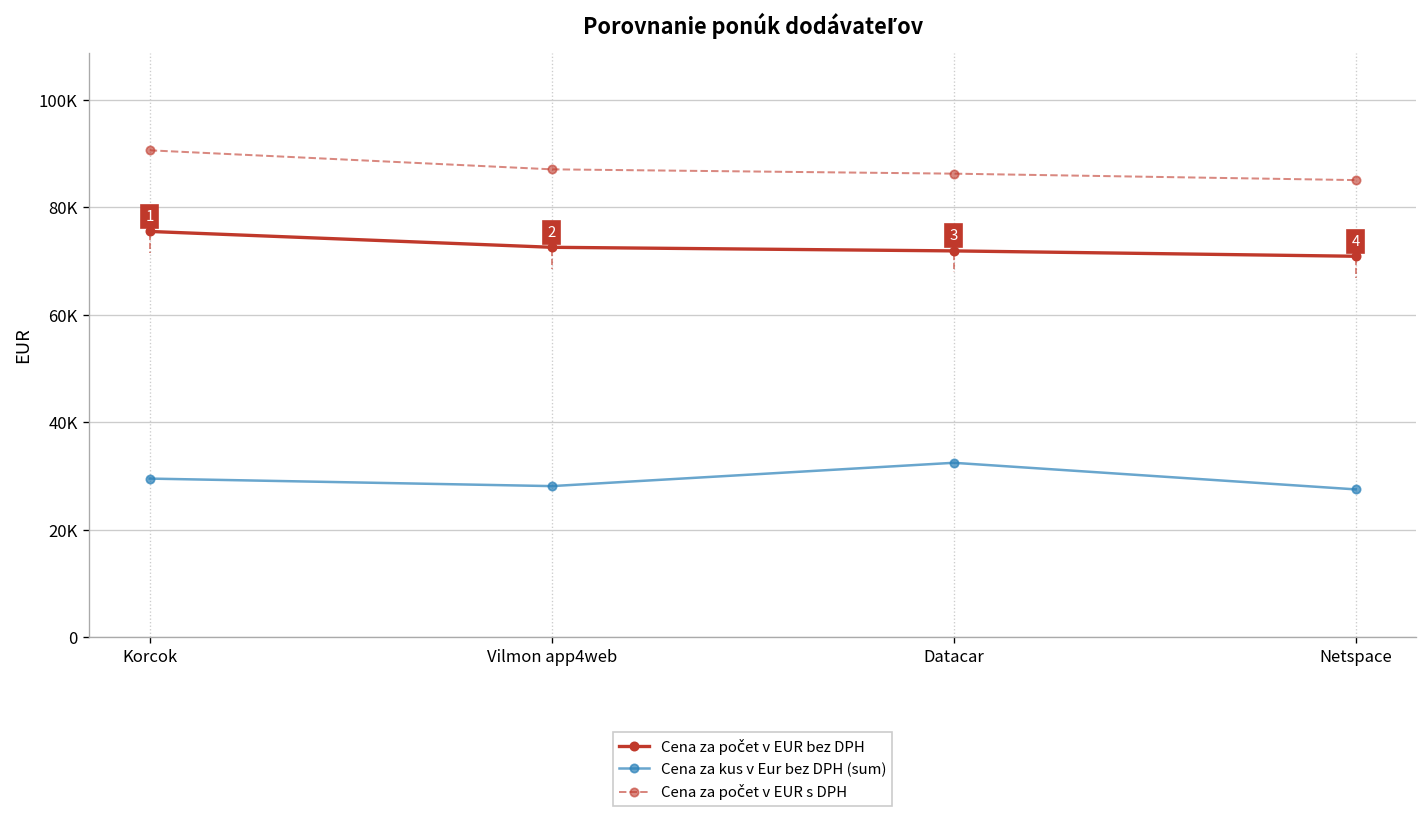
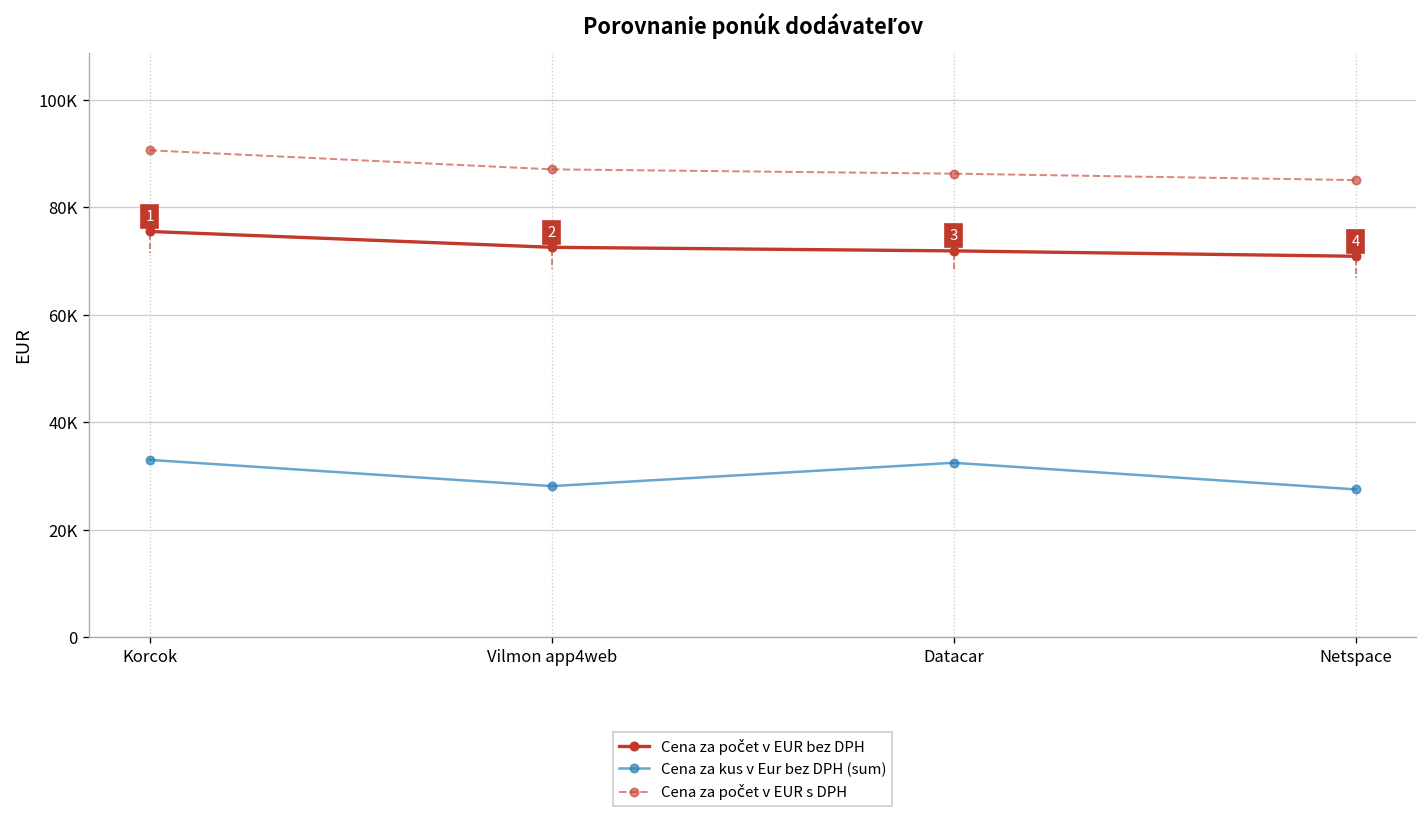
Cena za kus v Eur bez DPH (sum), Korcok: 30000 -> 33000
